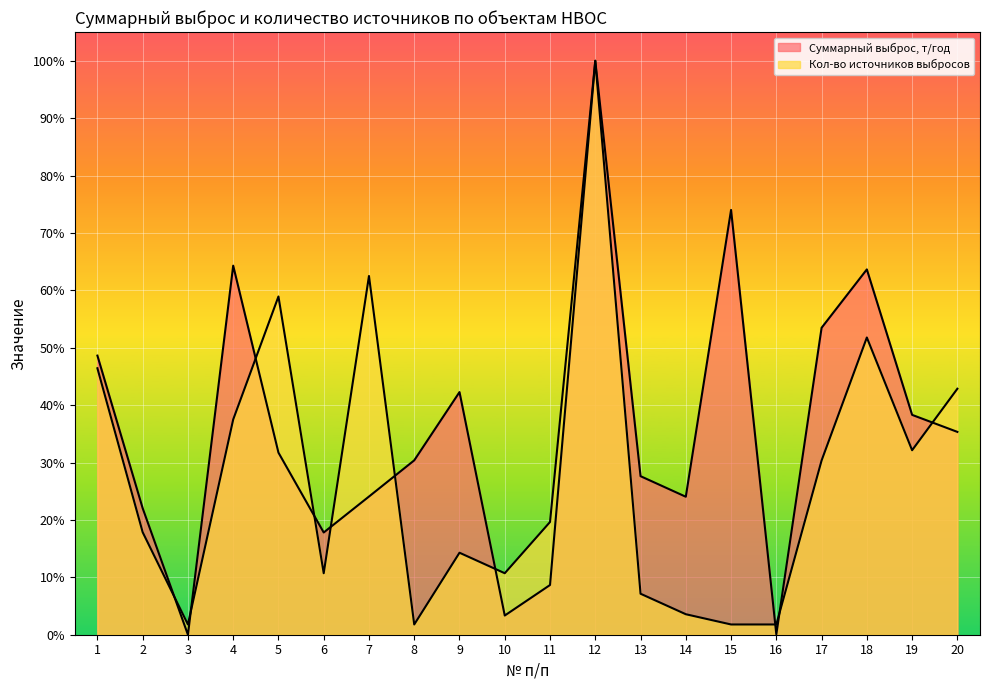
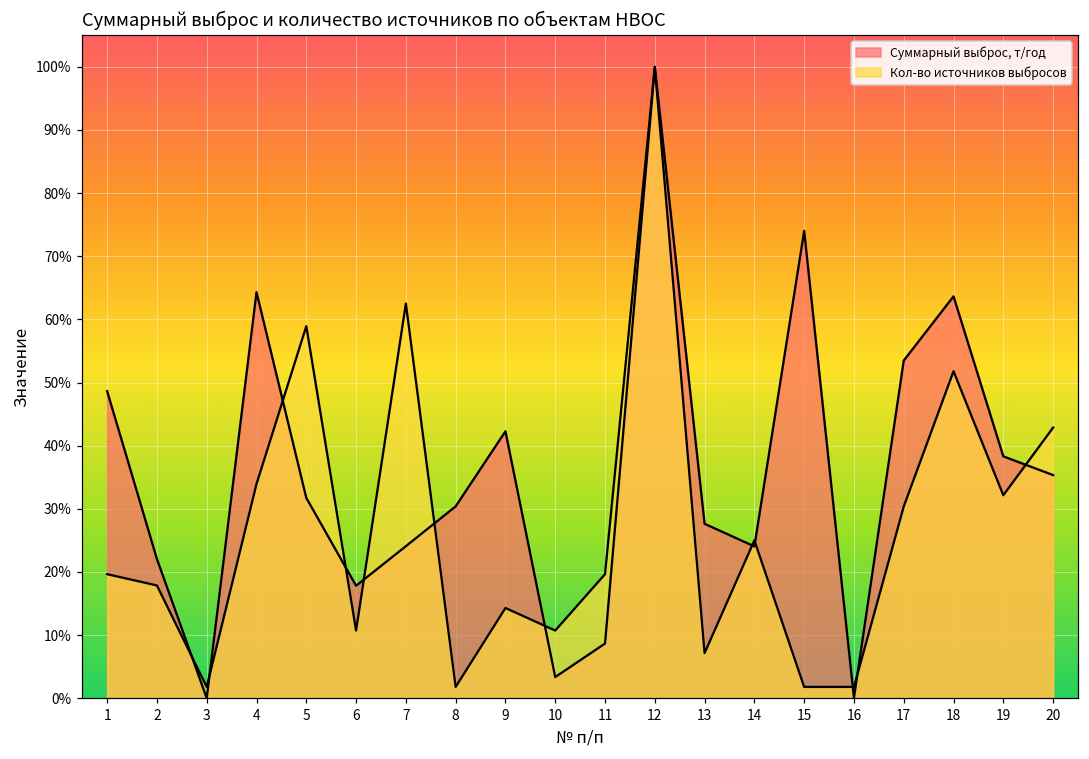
Кол-во источников выбросов, 1: 46% -> 20%
Кол-во источников выбросов, 4: 38% -> 34%
Кол-во источников выбросов, 14: 4% -> 25%
